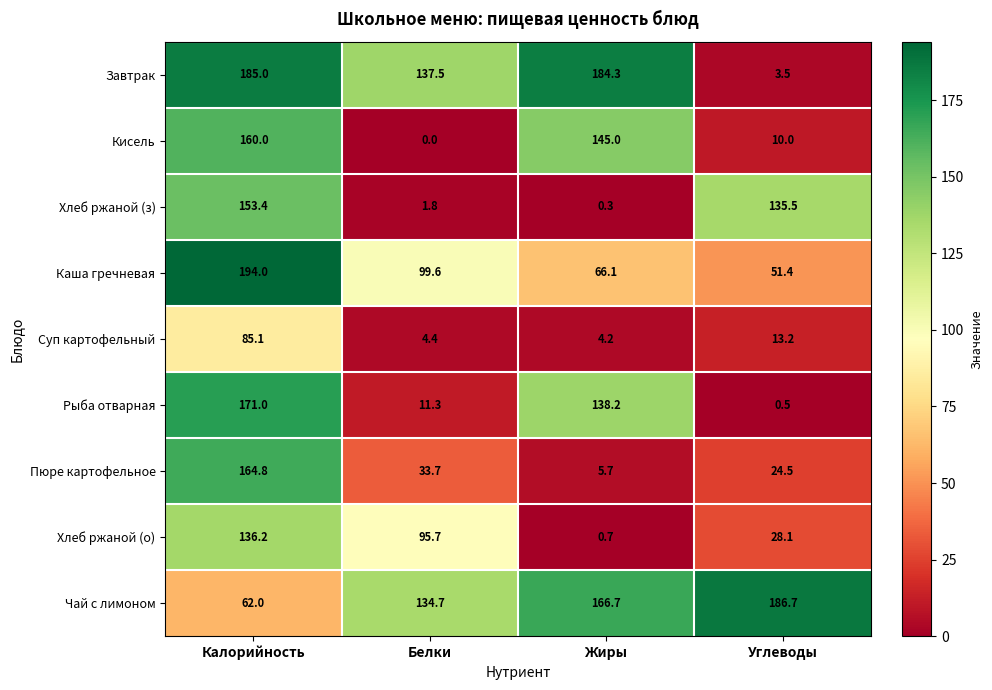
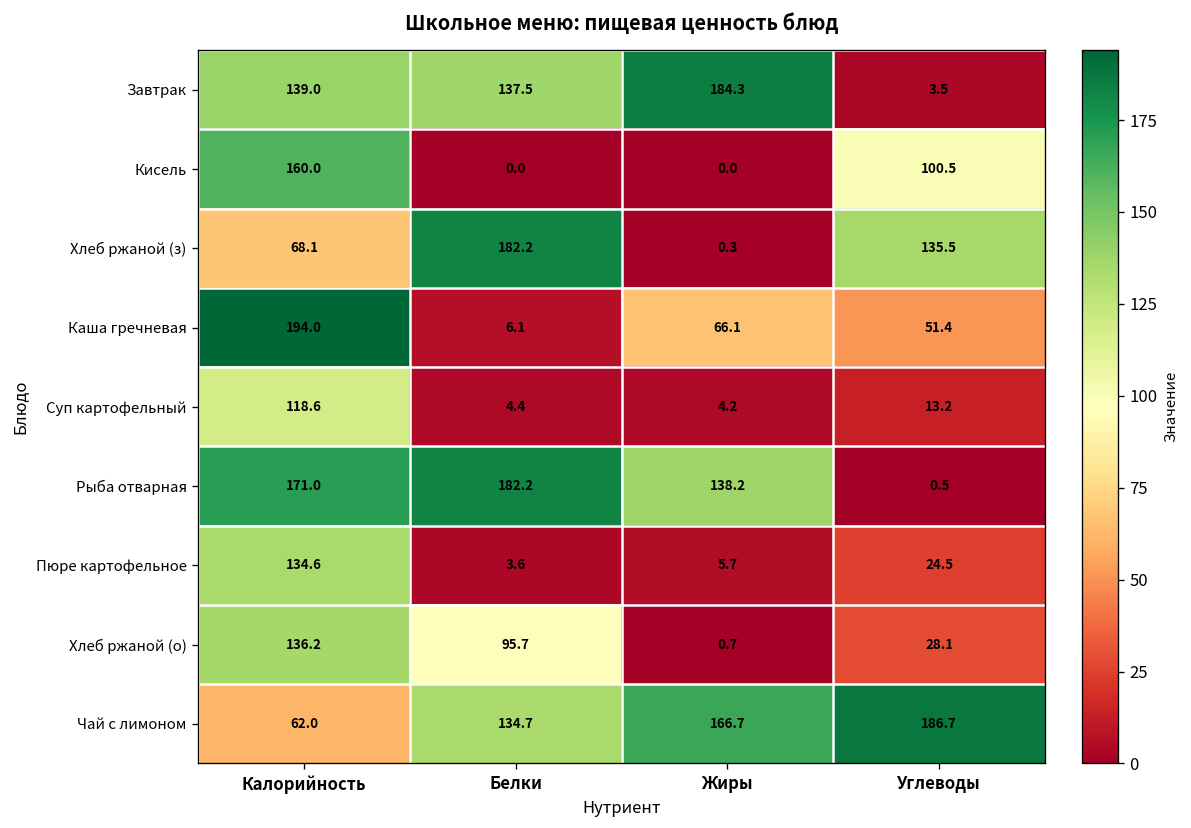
Завтрак, Калорийность: 185.0 -> 139.0
Кисель, Жиры: 145.0 -> 0.0
Кисель, Углеводы: 10.0 -> 100.5
Хлеб ржаной (з), Калорийность: 153.4 -> 68.1
Хлеб ржаной (з), Белки: 1.8 -> 182.2
Каша гречневая, Белки: 99.6 -> 6.1
Суп картофельный, Калорийность: 85.1 -> 118.6
Рыба отварная, Белки: 11.3 -> 182.2
Пюре картофельное, Калорийность: 164.8 -> 134.6
Пюре картофельное, Белки: 33.7 -> 3.6
